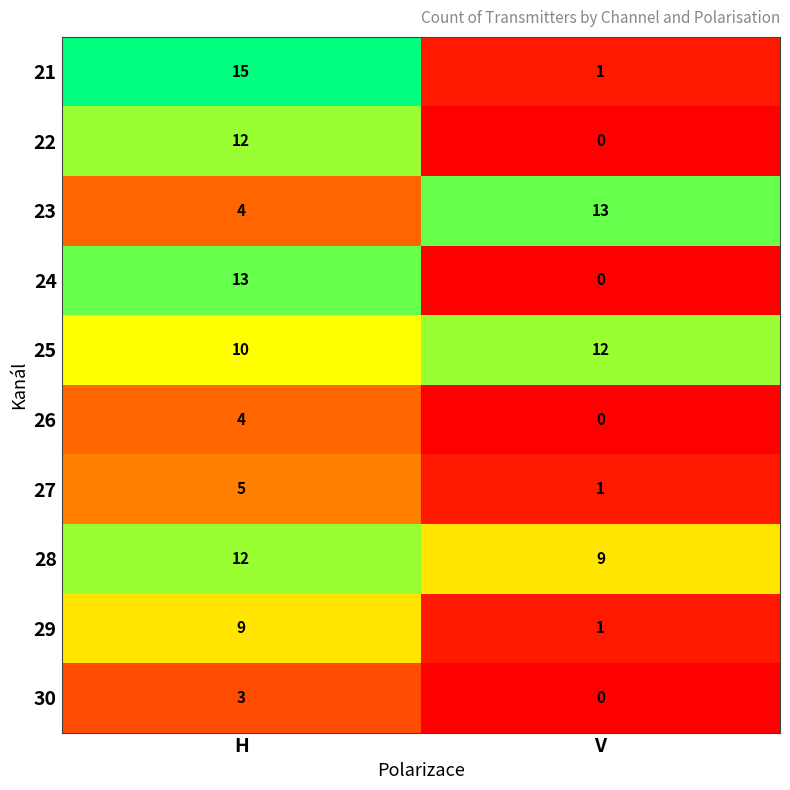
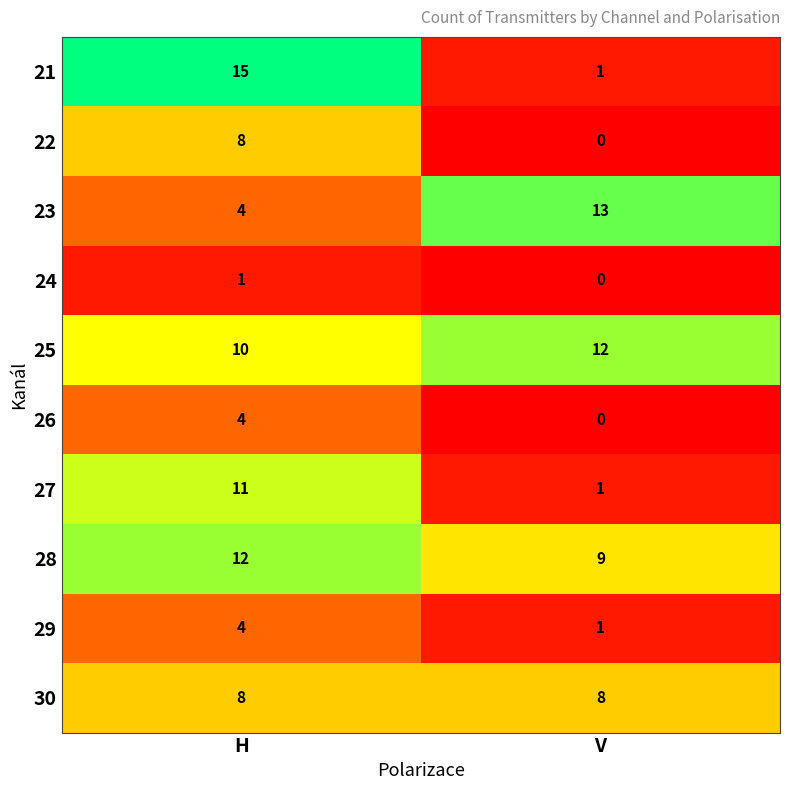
22, H: 12 -> 8
24, H: 13 -> 1
27, H: 5 -> 11
29, H: 9 -> 4
30, H: 3 -> 8
30, V: 0 -> 8
